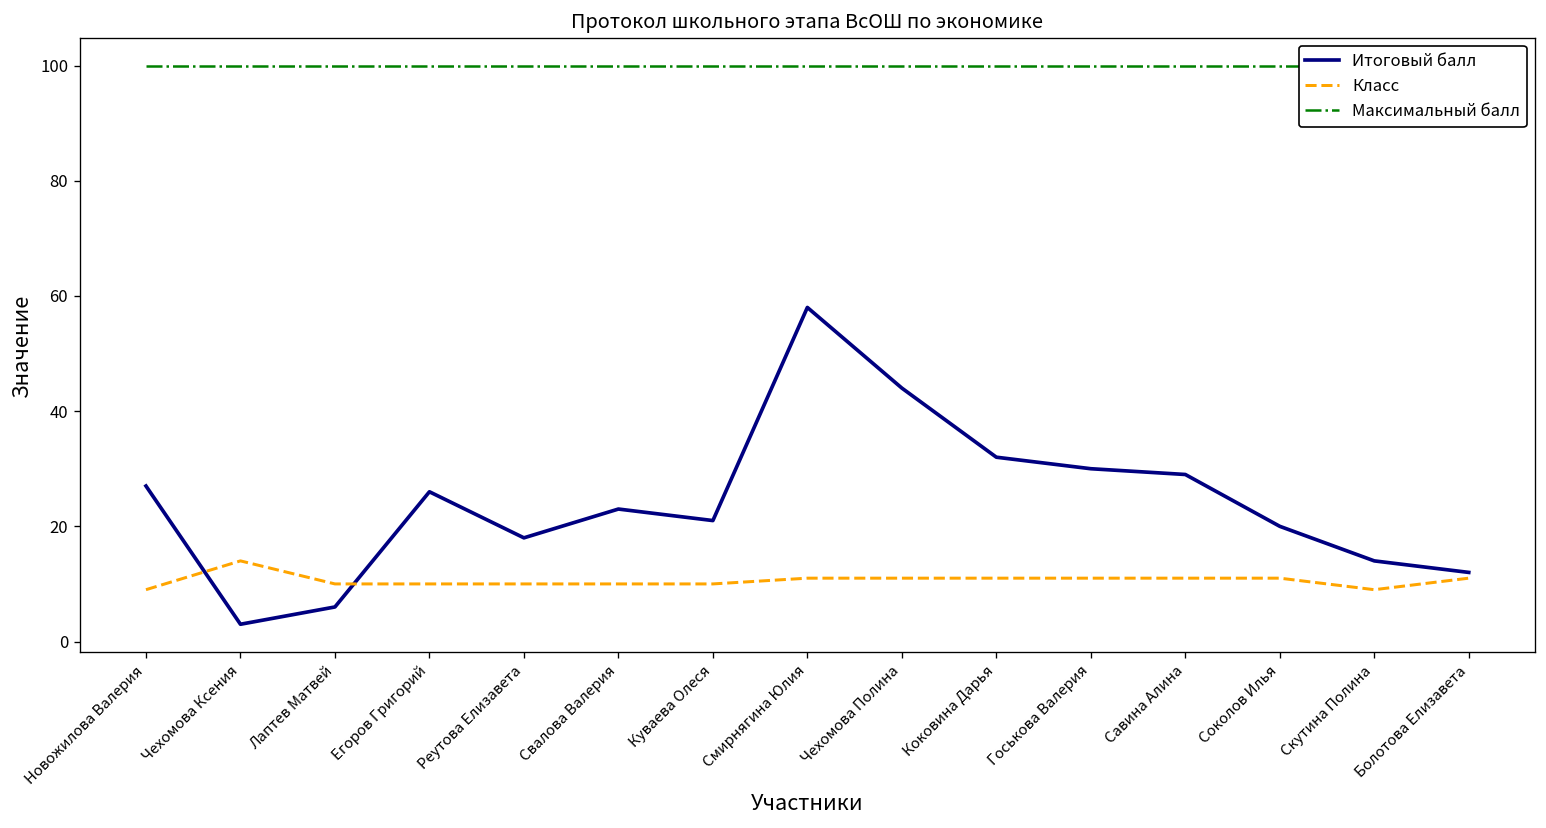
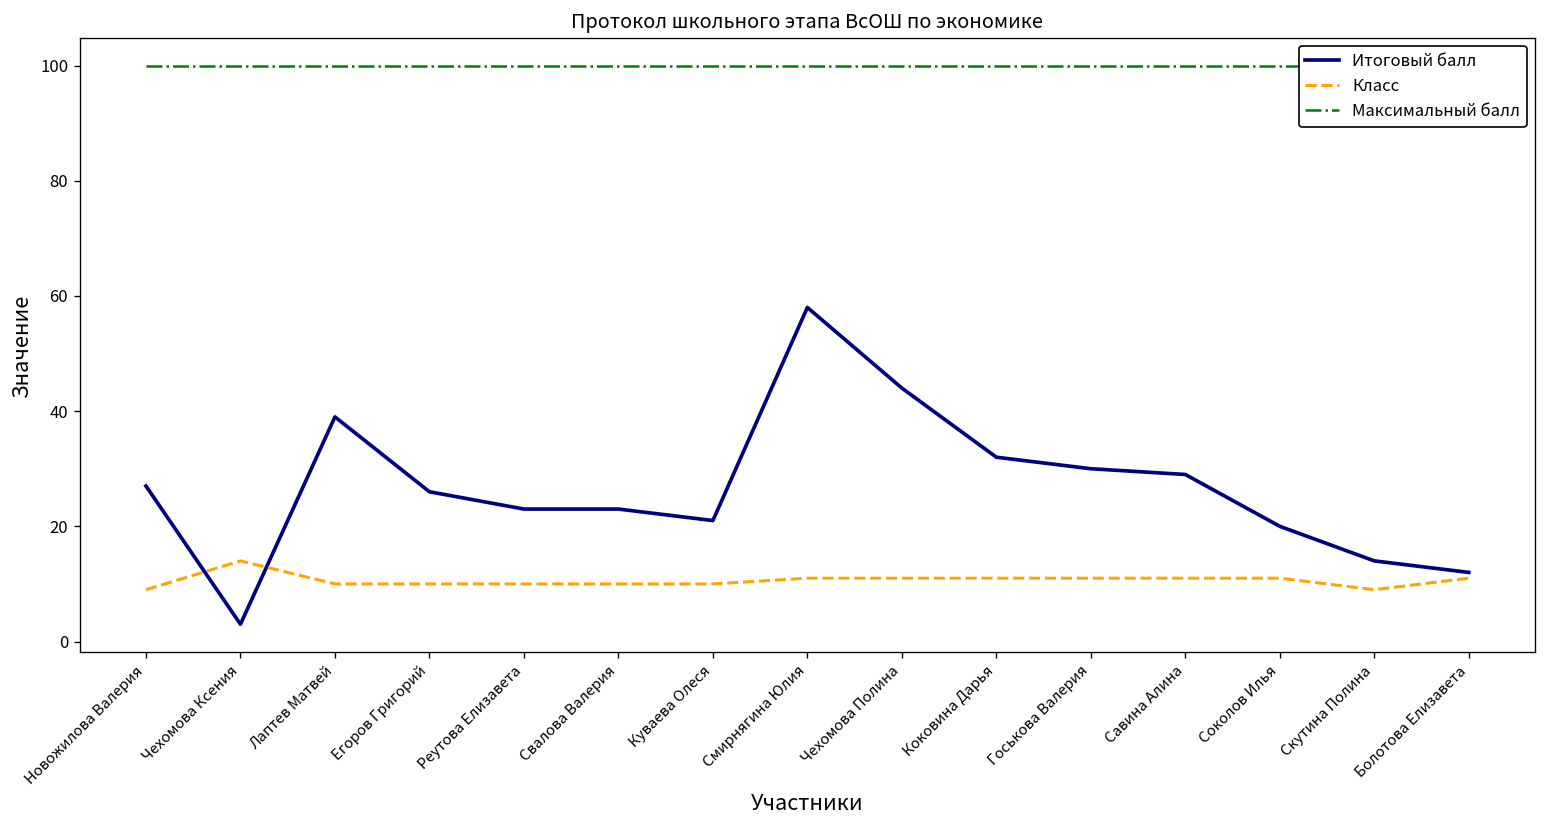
Итоговый балл, Лаптев Матвей: 6 -> 39
Итоговый балл, Реутова Елизавета: 18 -> 23
